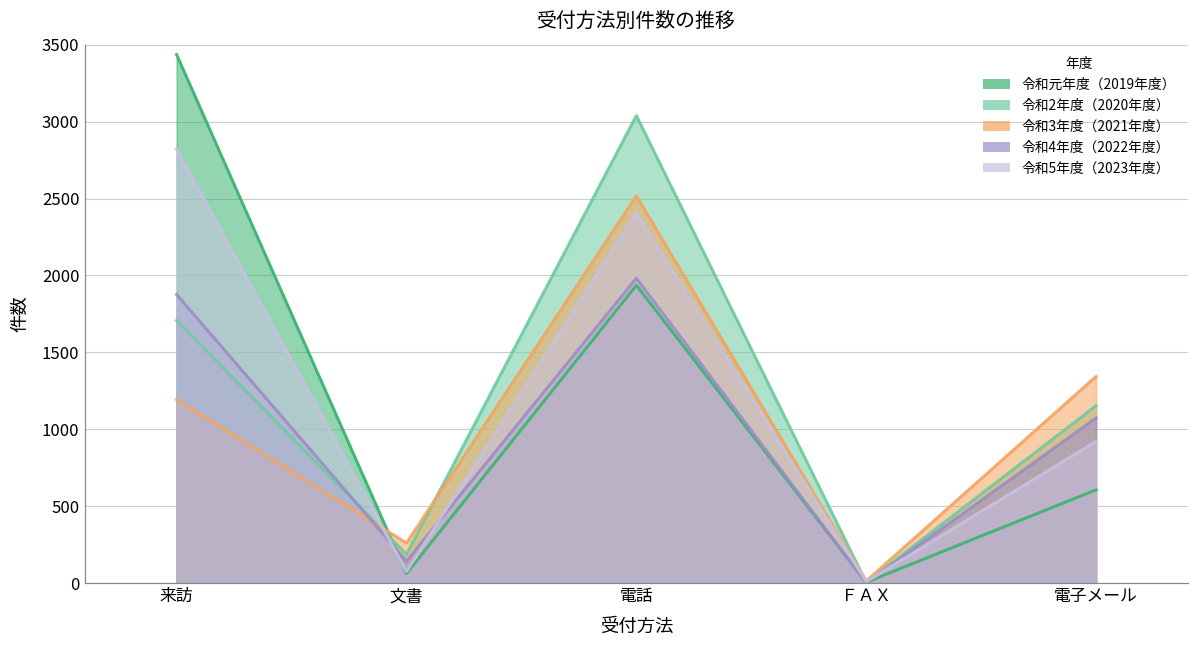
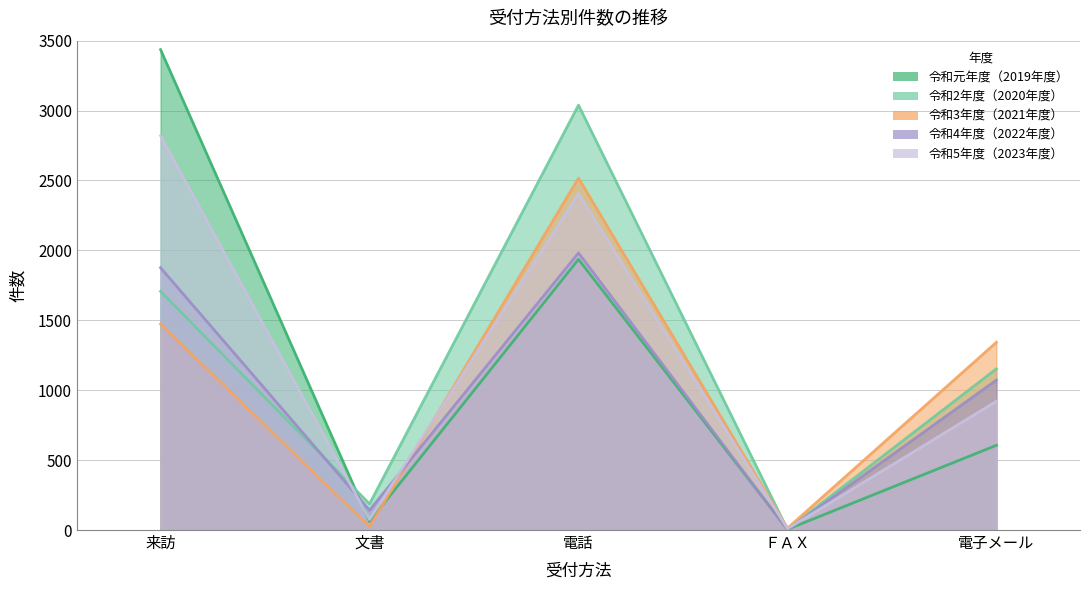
令和3年度（2021年度）, 来訪: 1190 -> 1470
令和3年度（2021年度）, 文書: 260 -> 20
